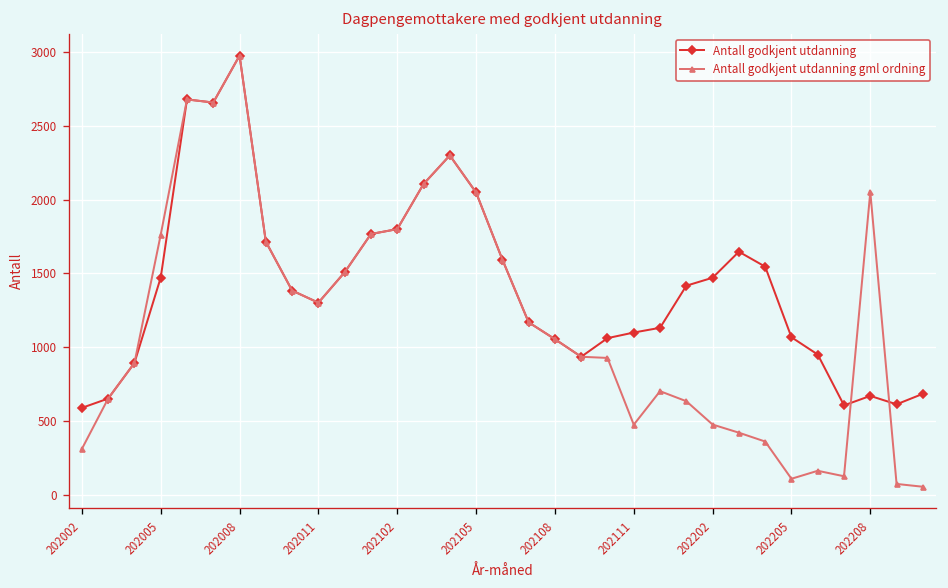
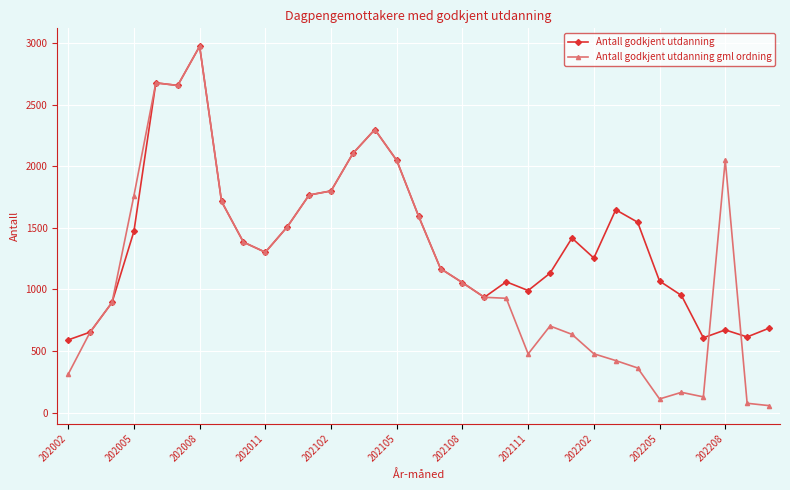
Antall godkjent utdanning, 202111: 1100 -> 990
Antall godkjent utdanning, 202202: 1470 -> 1260
